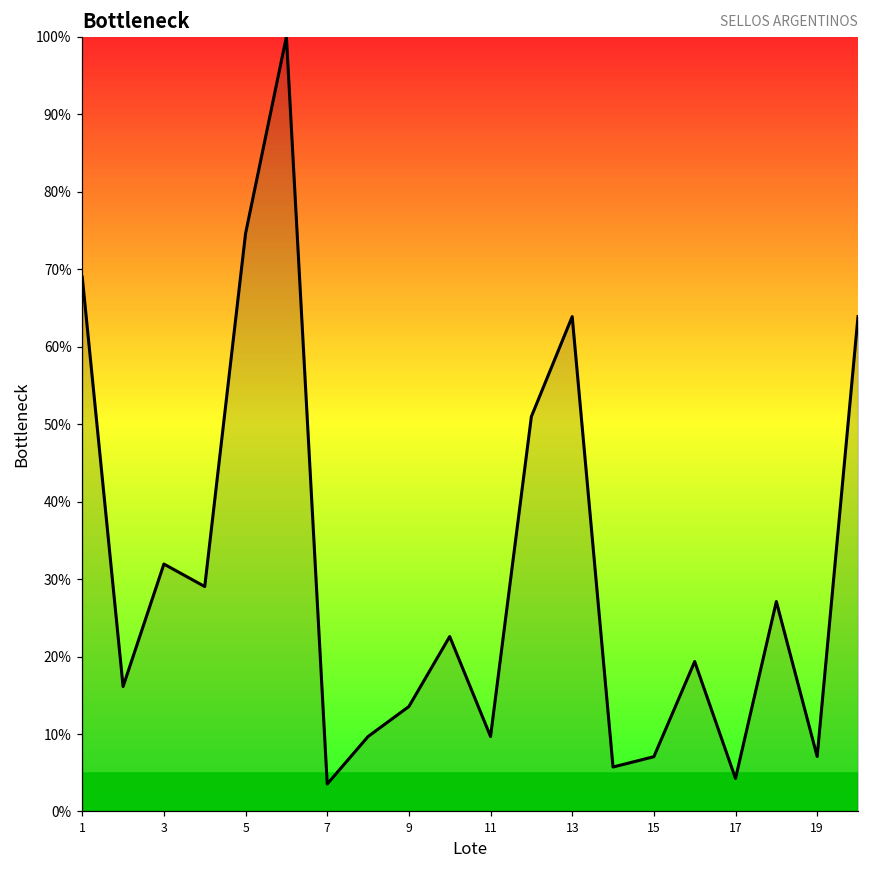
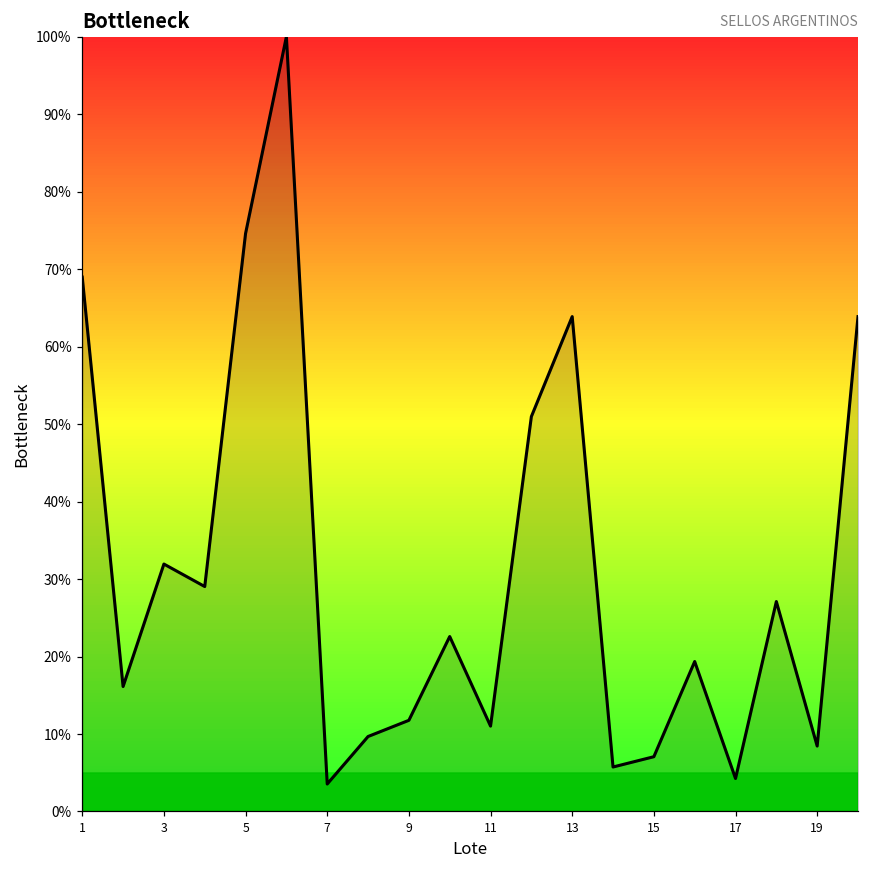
9: 14% -> 12%
11: 10% -> 11%
19: 7% -> 8%
